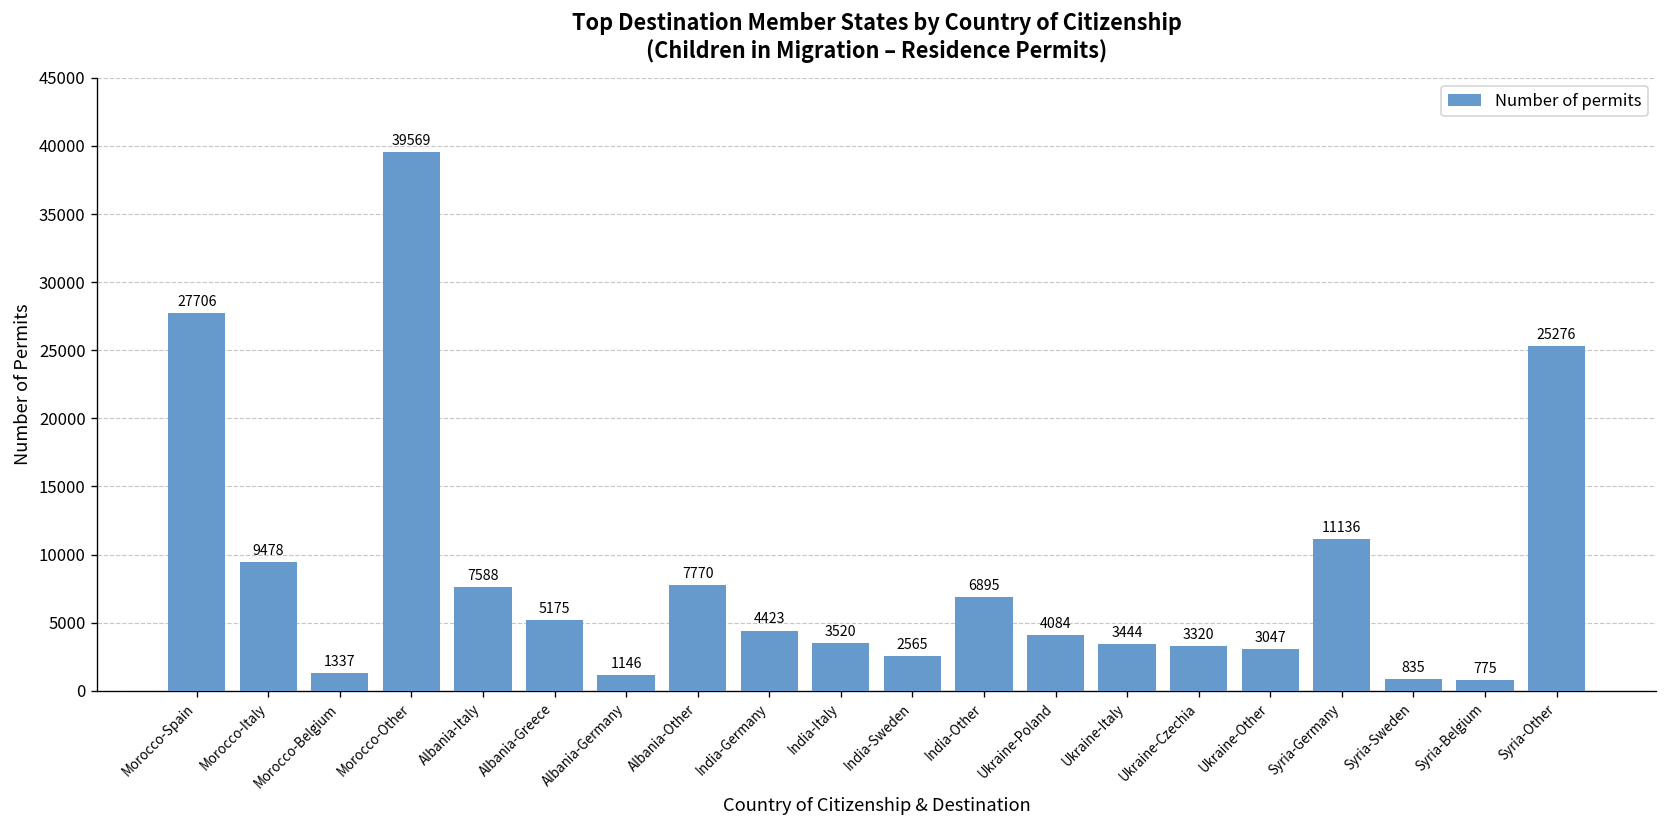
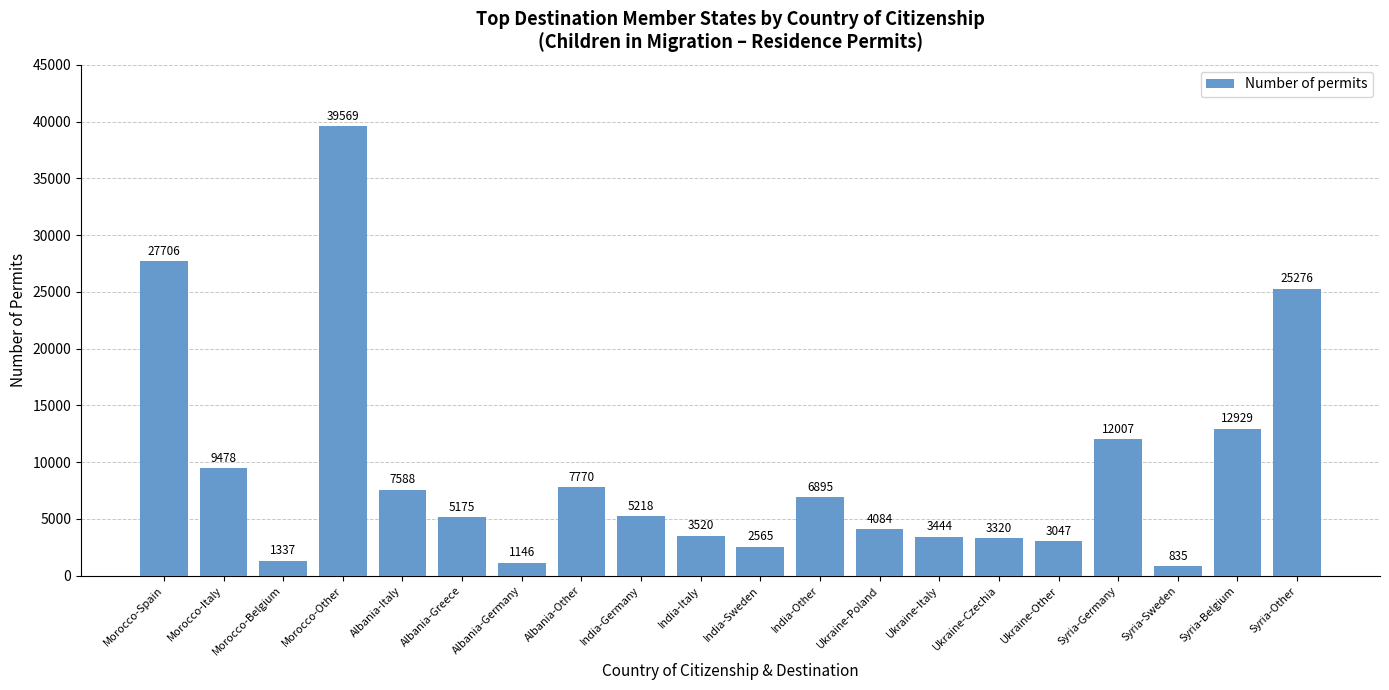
India-Germany: 4423 -> 5218
Syria-Germany: 11136 -> 12007
Syria-Belgium: 775 -> 12929
